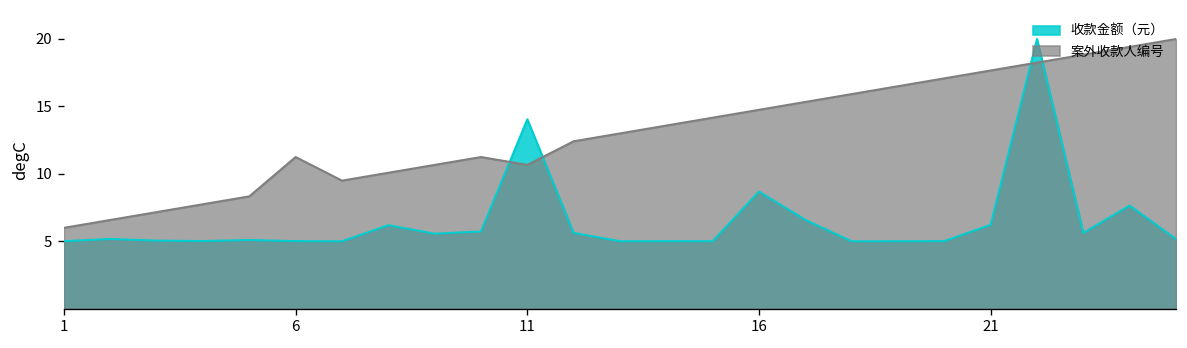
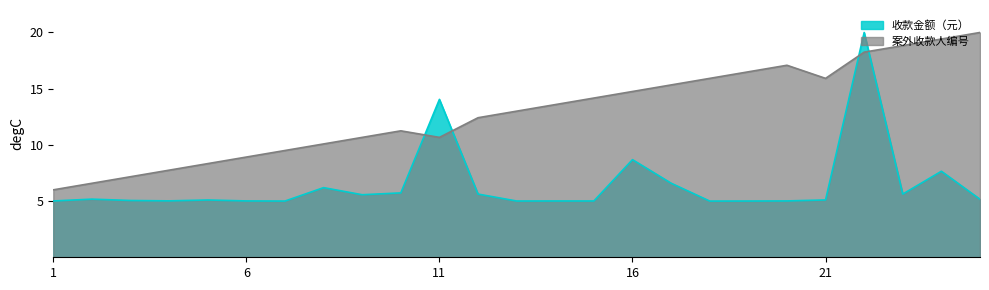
案外收款人编号, 6: 11.3 -> 8.9
收款金额（元）, 21: 6.2 -> 5.1
案外收款人编号, 21: 17.7 -> 15.9
